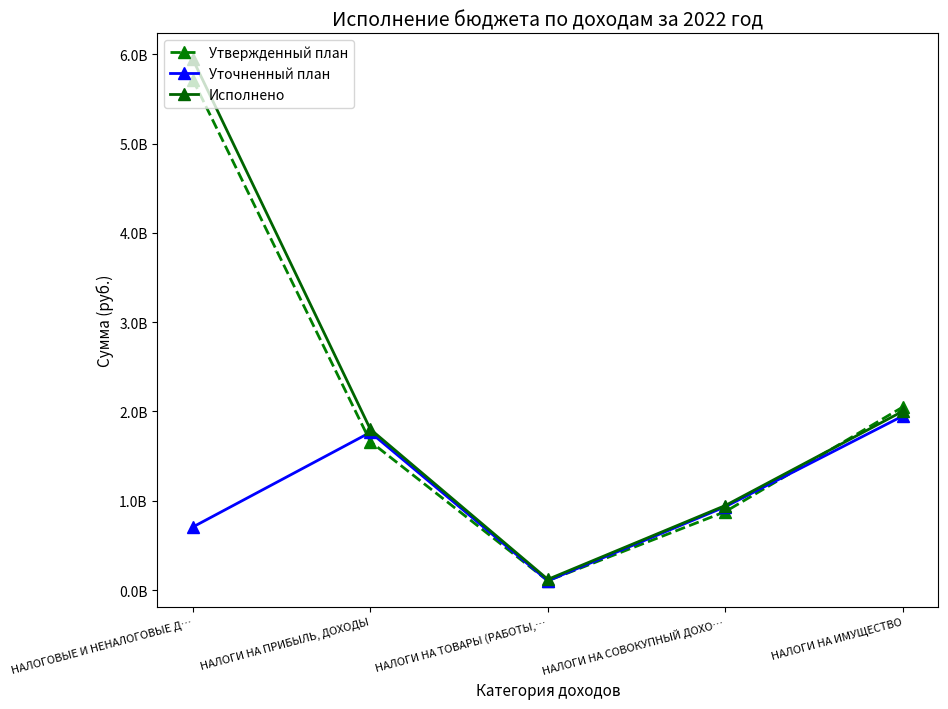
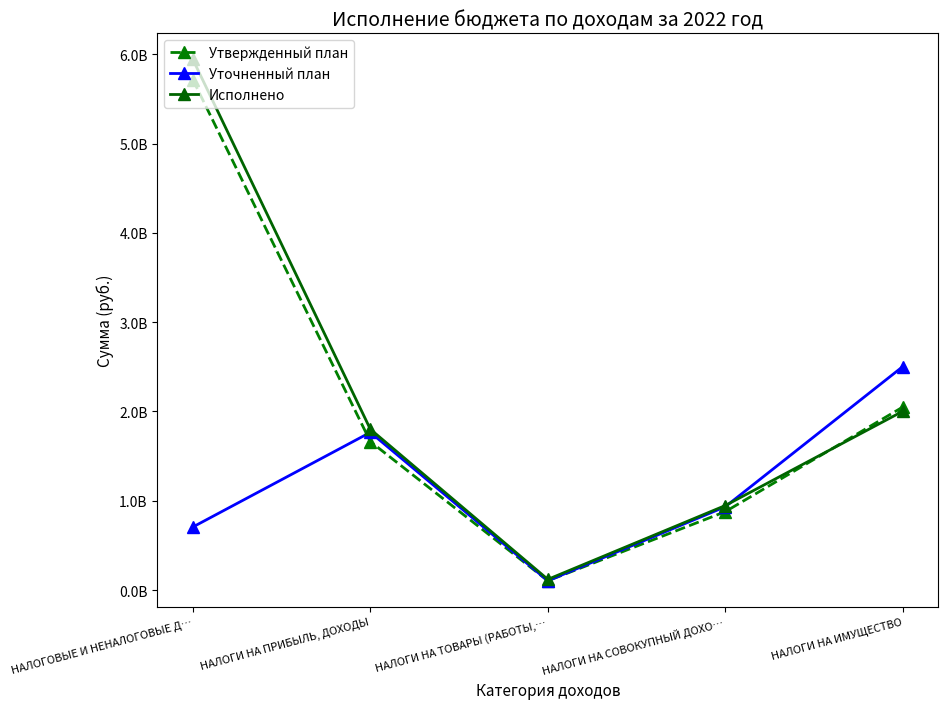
Уточненный план, НАЛОГИ НА ИМУЩЕСТВО: 2000000000 -> 2500000000
